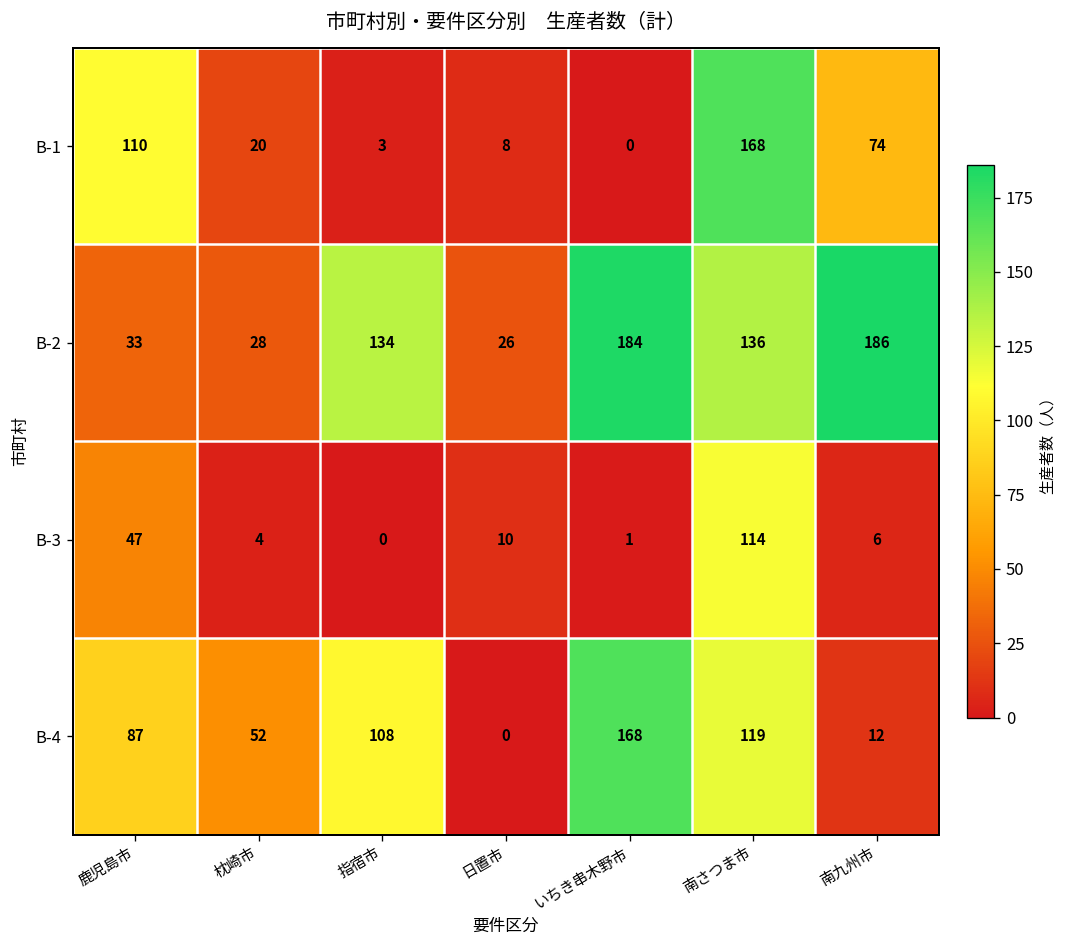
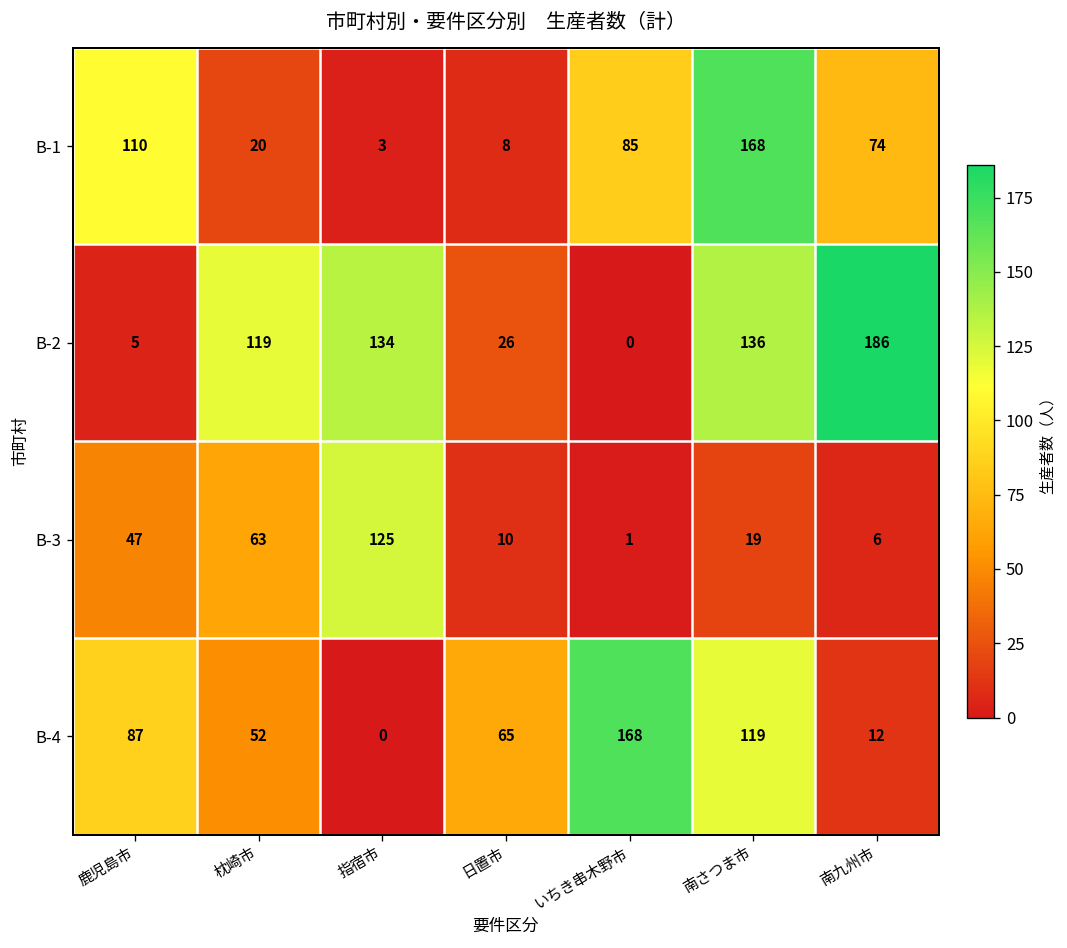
B-1, いちき串木野市: 0 -> 85
B-2, 鹿児島市: 33 -> 5
B-2, 枕崎市: 28 -> 119
B-2, いちき串木野市: 184 -> 0
B-3, 枕崎市: 4 -> 63
B-3, 指宿市: 0 -> 125
B-3, 南さつま市: 114 -> 19
B-4, 指宿市: 108 -> 0
B-4, 日置市: 0 -> 65
